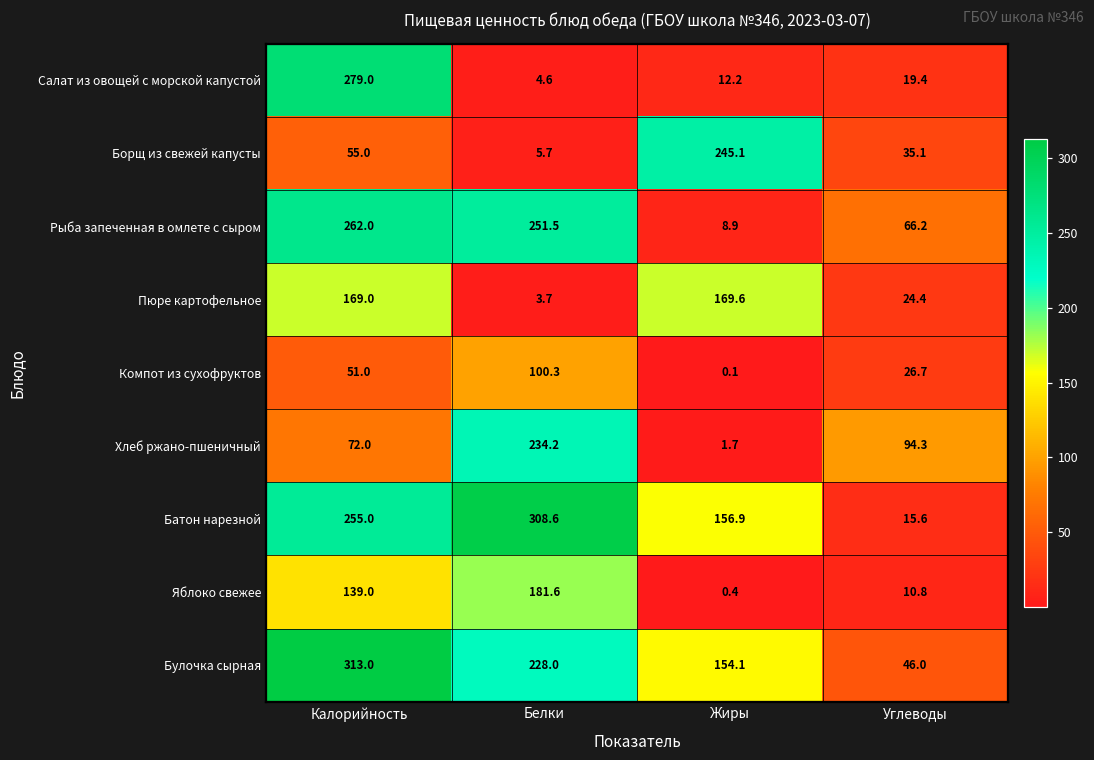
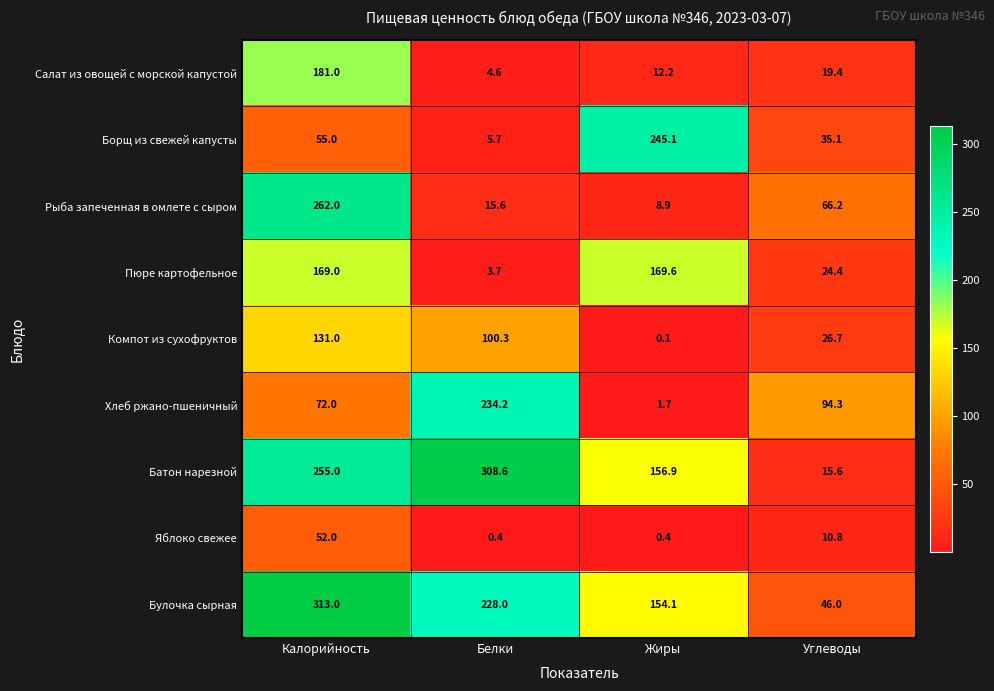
Салат из овощей с морской капустой, Калорийность: 279.0 -> 181.0
Рыба запеченная в омлете с сыром, Белки: 251.5 -> 15.6
Компот из сухофруктов, Калорийность: 51.0 -> 131.0
Яблоко свежее, Калорийность: 139.0 -> 52.0
Яблоко свежее, Белки: 181.6 -> 0.4
